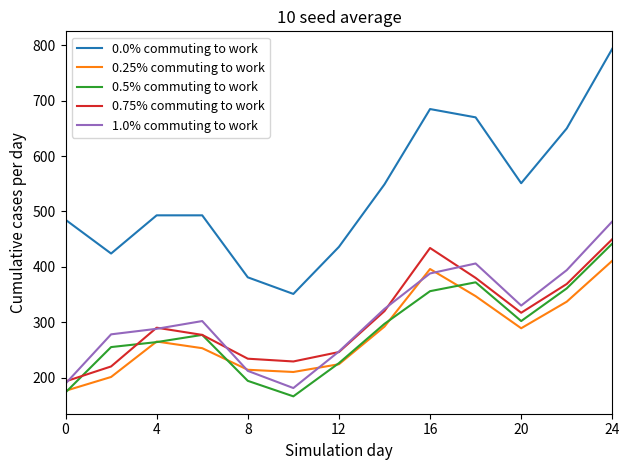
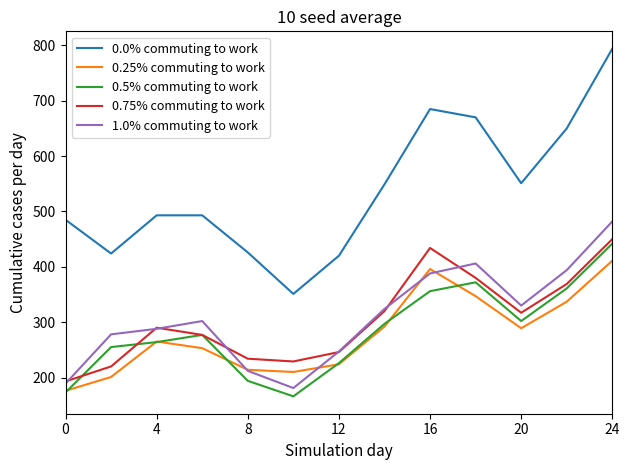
0.0% commuting to work, 8: 380 -> 430
0.0% commuting to work, 12: 440 -> 420
